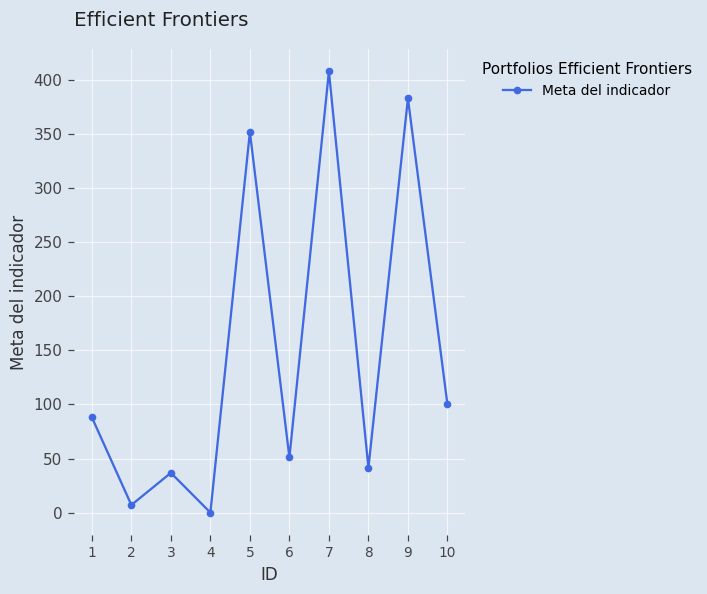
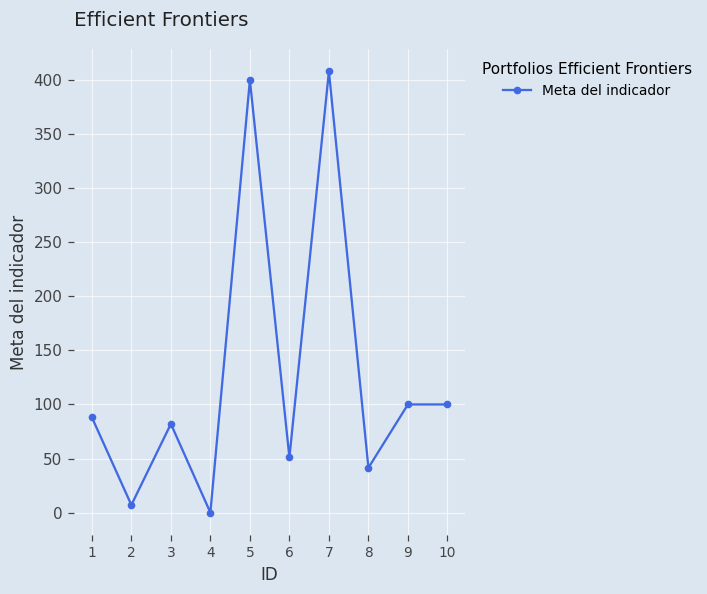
3: 40 -> 80
5: 350 -> 400
9: 380 -> 100
